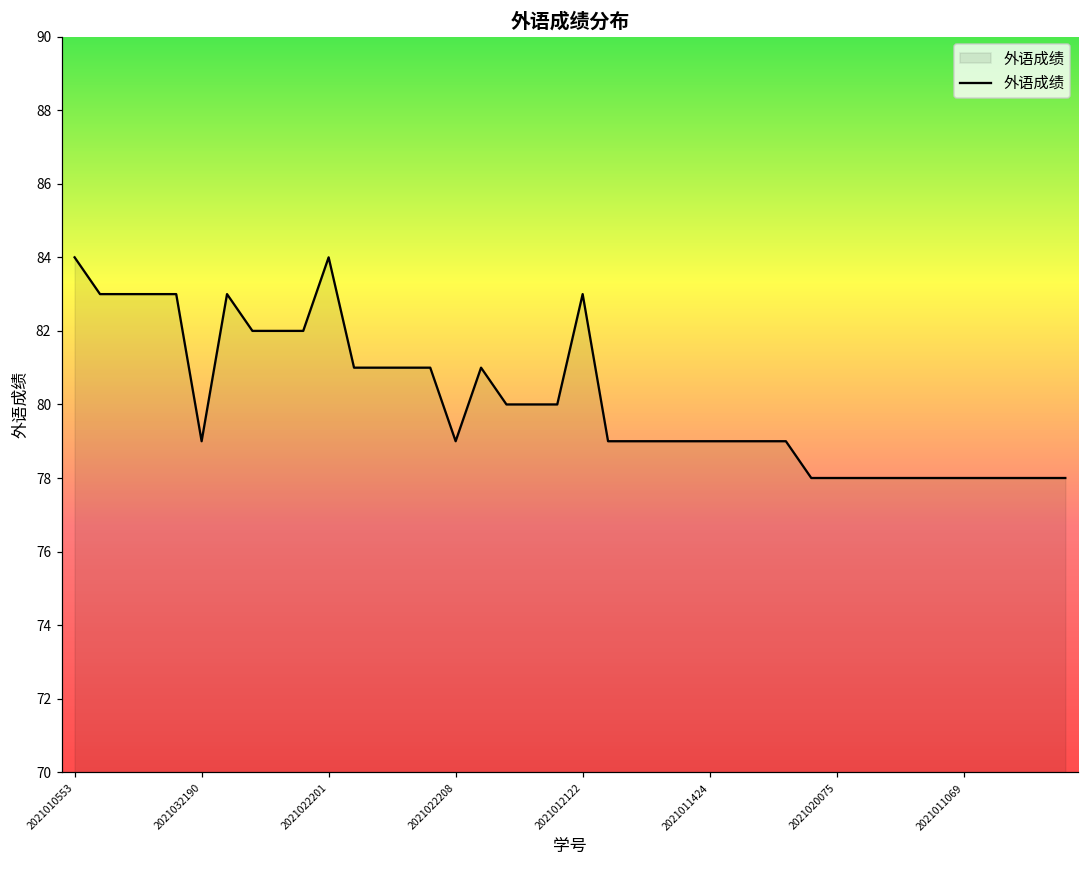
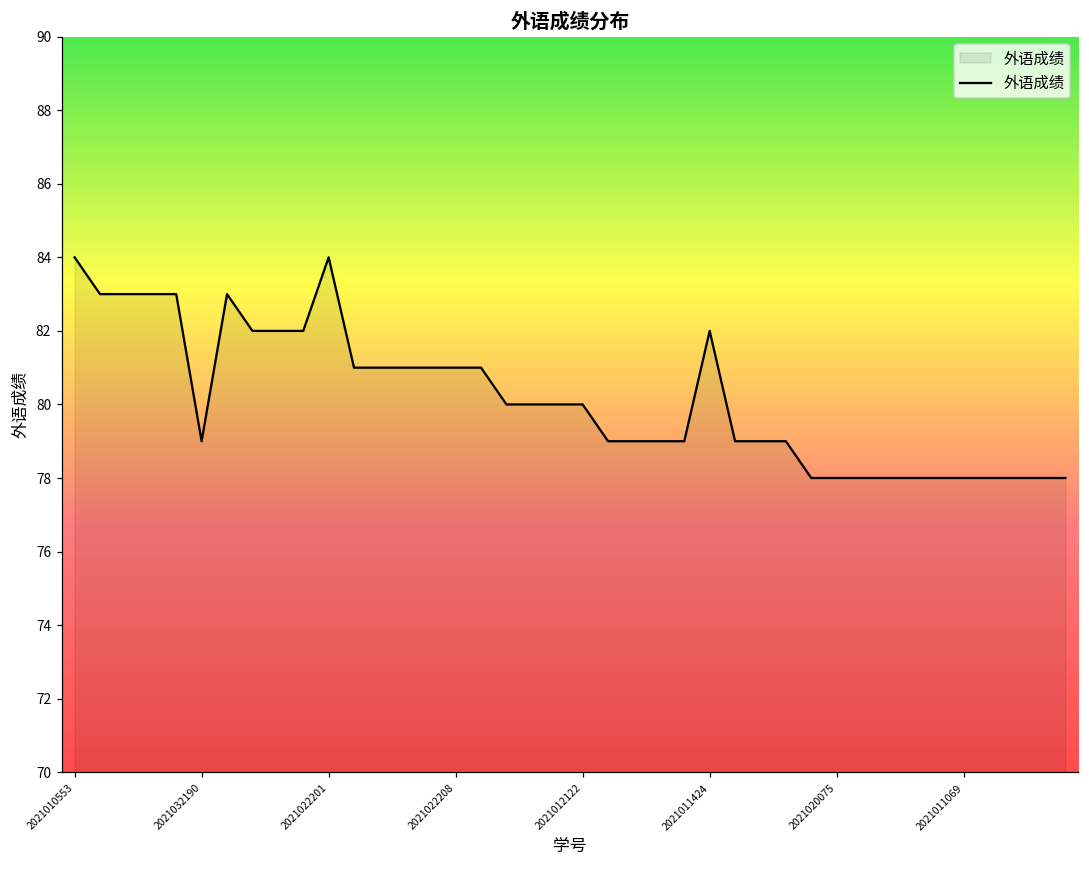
2021022208: 79 -> 81
2021012122: 83 -> 80
2021011424: 79 -> 82
